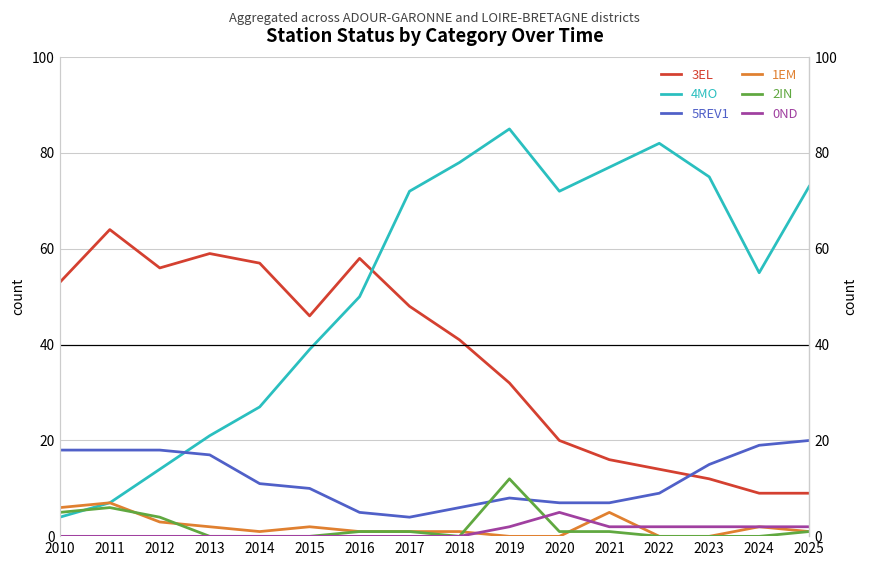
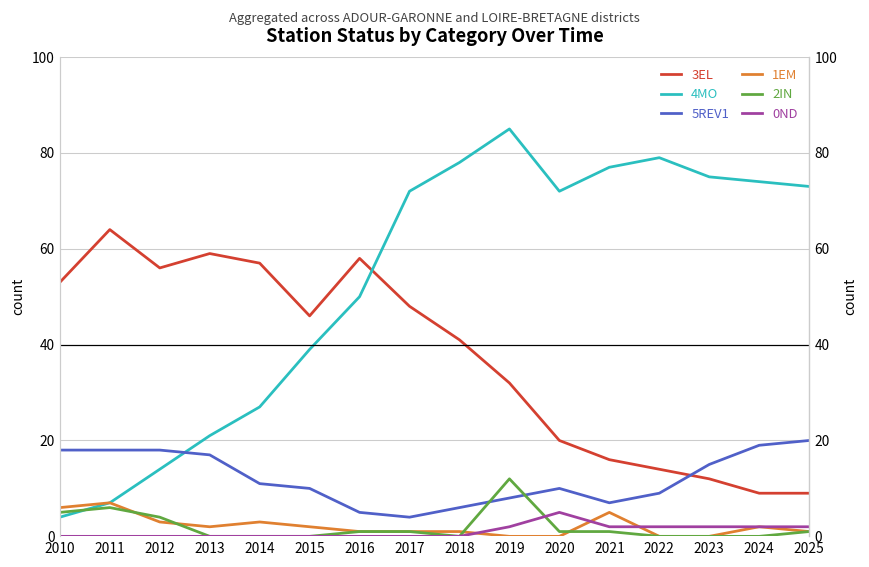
1EM, 2014: 1 -> 3
5REV1, 2020: 7 -> 10
4MO, 2022: 82 -> 79
4MO, 2024: 55 -> 74
